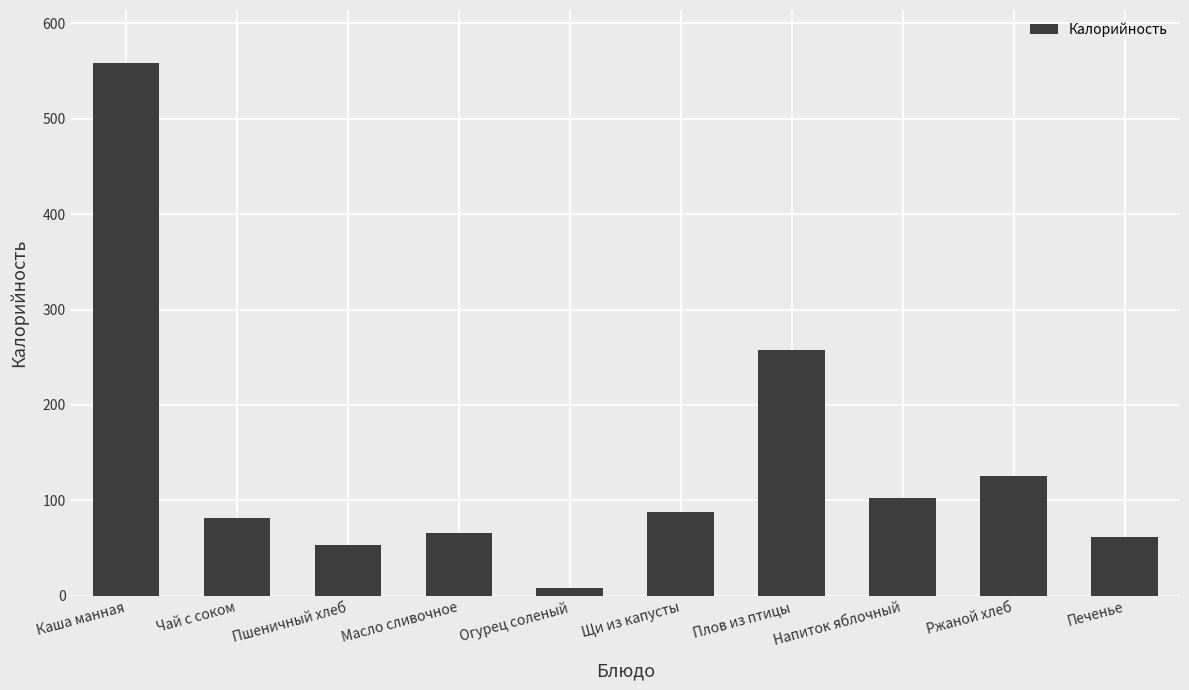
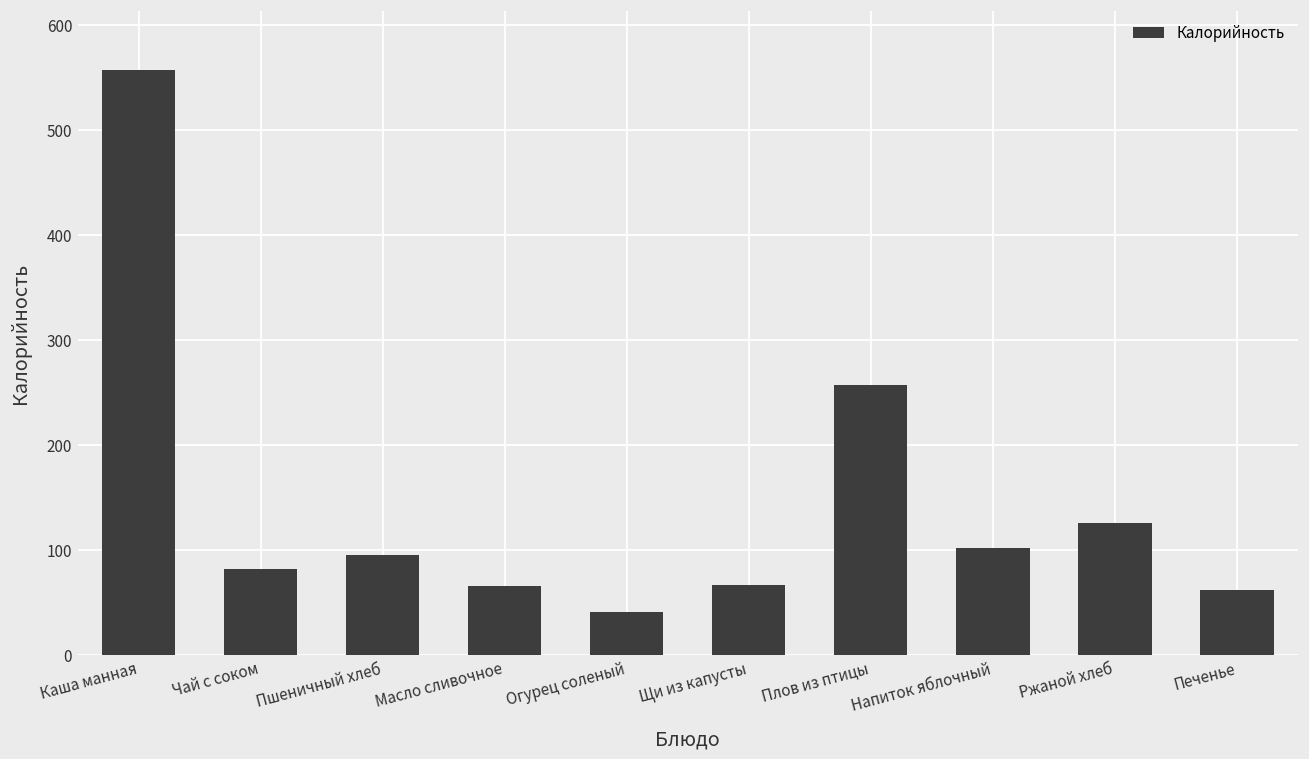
Пшеничный хлеб: 50 -> 100
Огурец соленый: 10 -> 40
Щи из капусты: 90 -> 70
